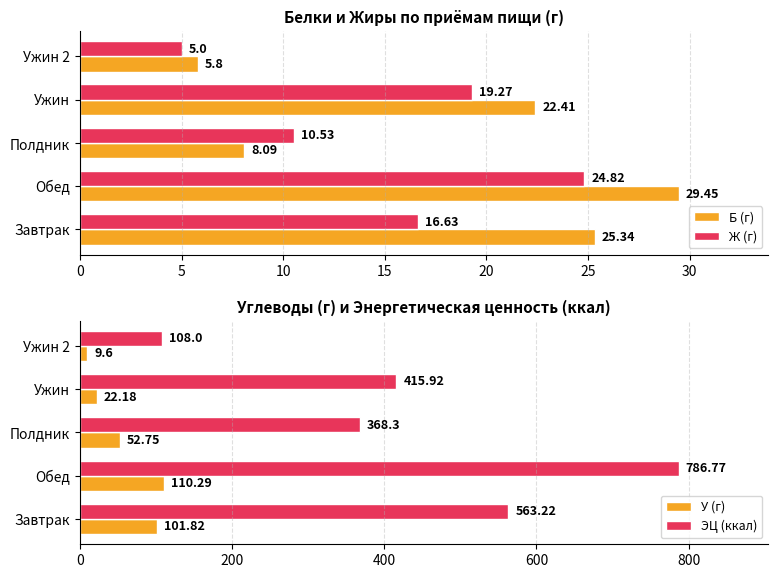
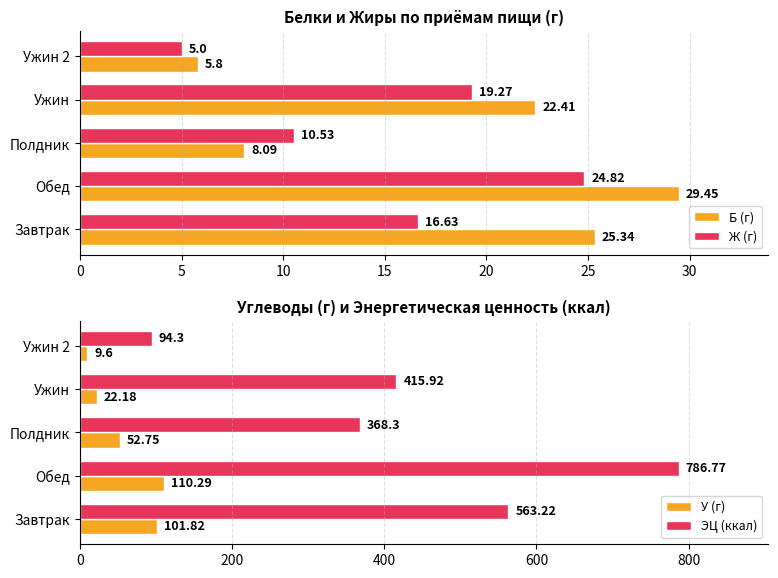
Углеводы (г) и Энергетическая ценность (ккал), ЭЦ (ккал), Ужин 2: 108.0 -> 94.3
